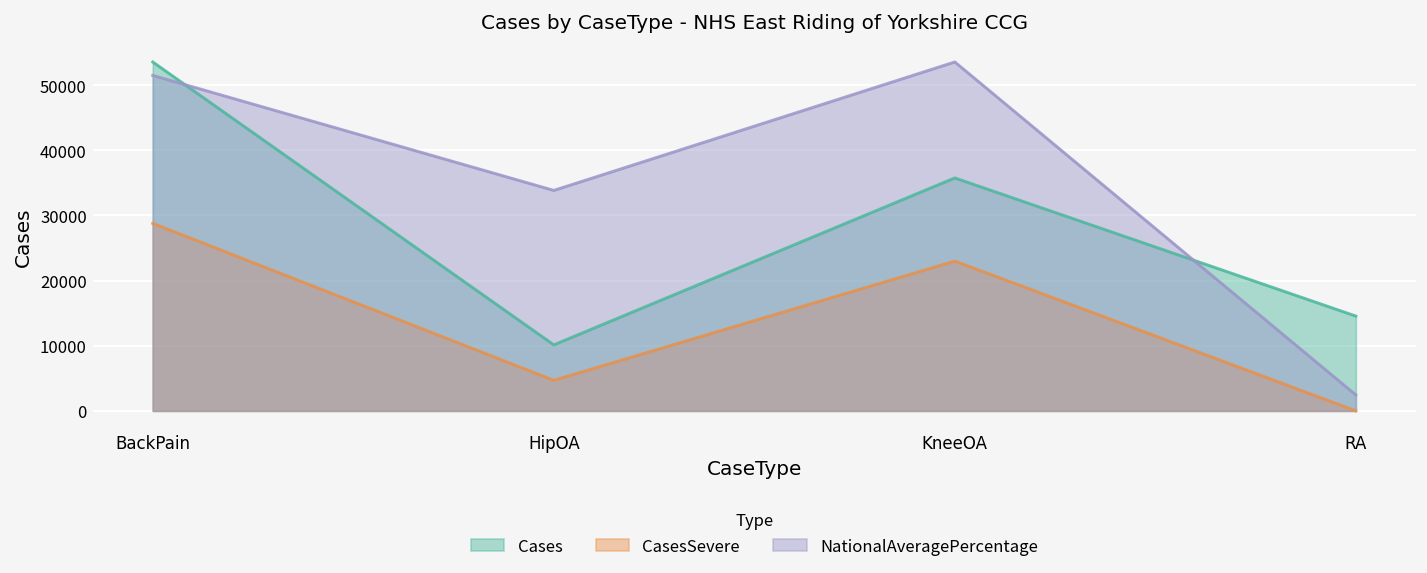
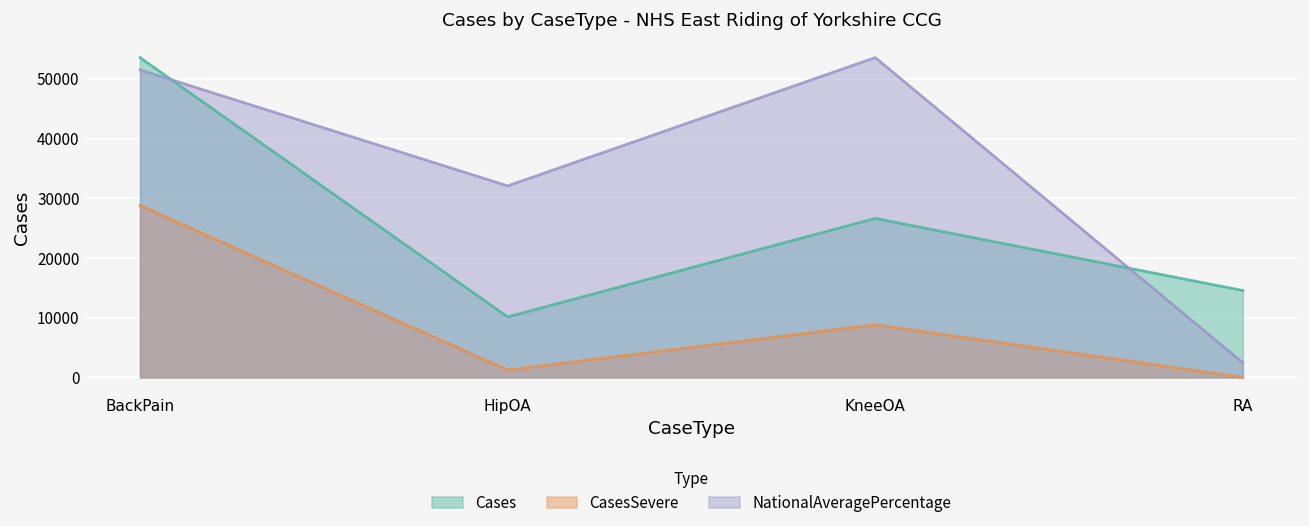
CasesSevere, HipOA: 5000 -> 1000
NationalAveragePercentage, HipOA: 34000 -> 32000
Cases, KneeOA: 36000 -> 27000
CasesSevere, KneeOA: 23000 -> 9000
